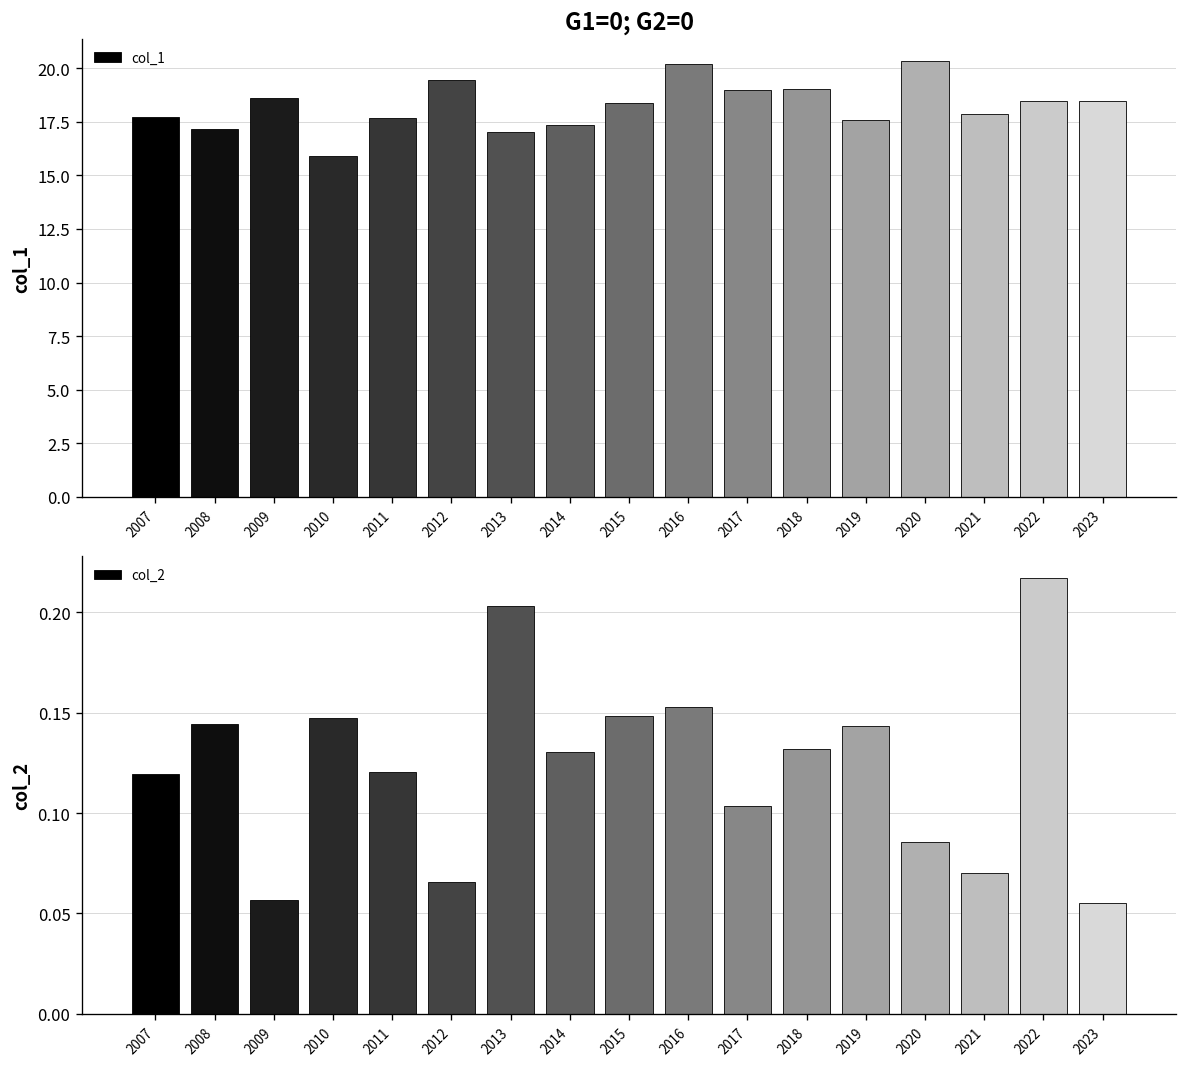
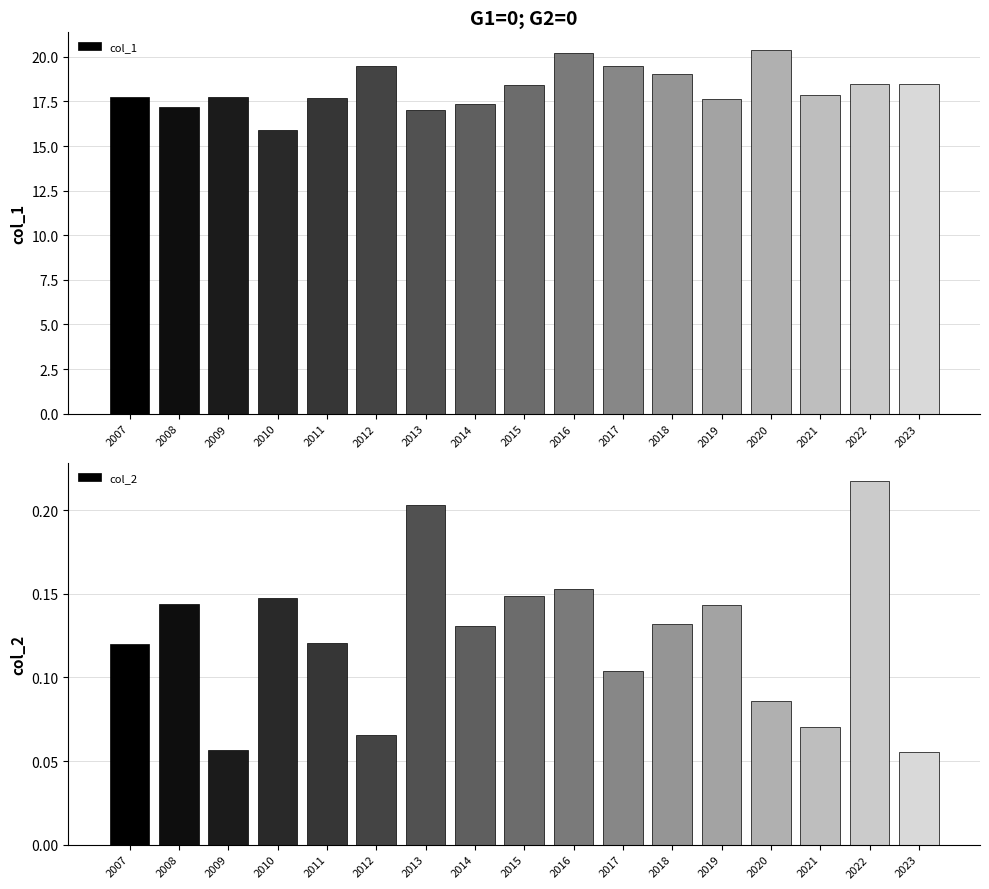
G1=0; G2=0, 2009: 18.6 -> 17.7
G1=0; G2=0, 2017: 19.0 -> 19.5
